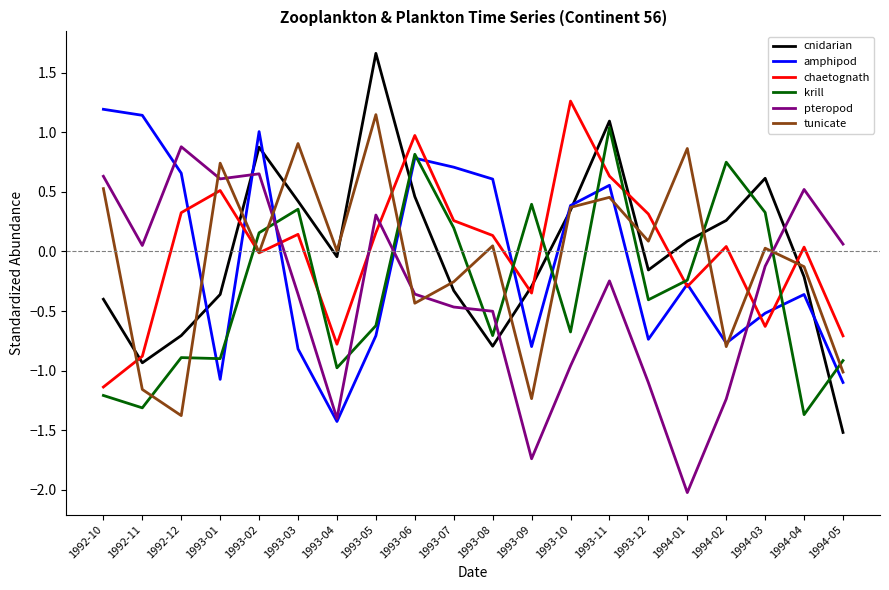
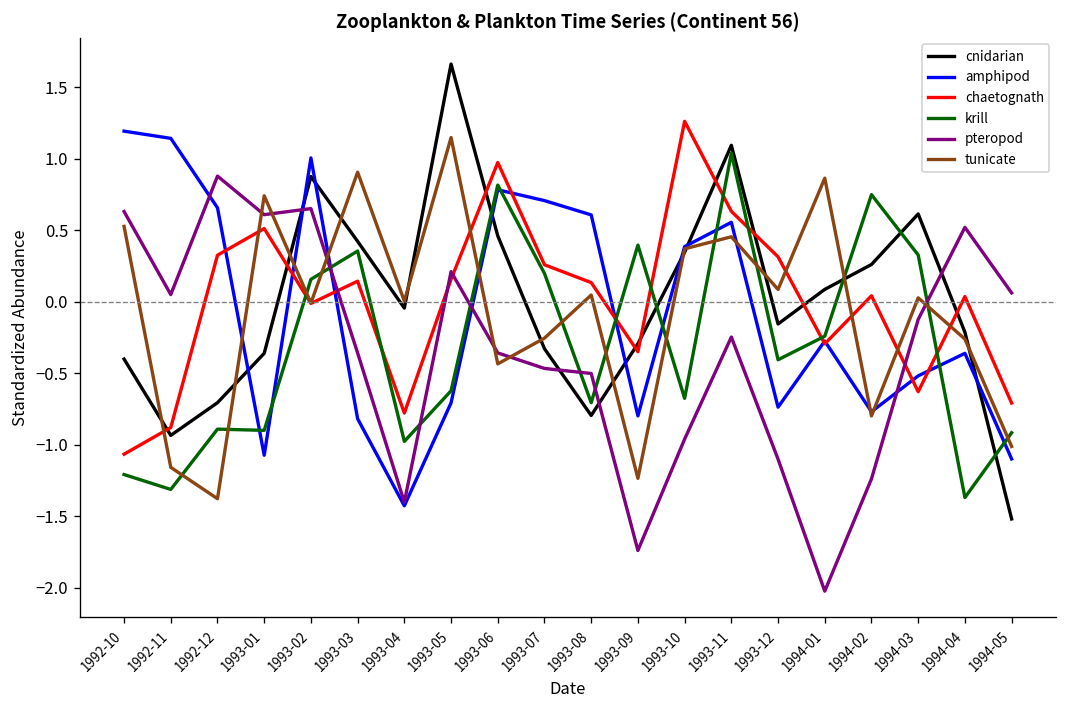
chaetognath, 1992-10: -1.14 -> -1.07
pteropod, 1993-05: 0.31 -> 0.21
tunicate, 1994-04: -0.13 -> -0.26
